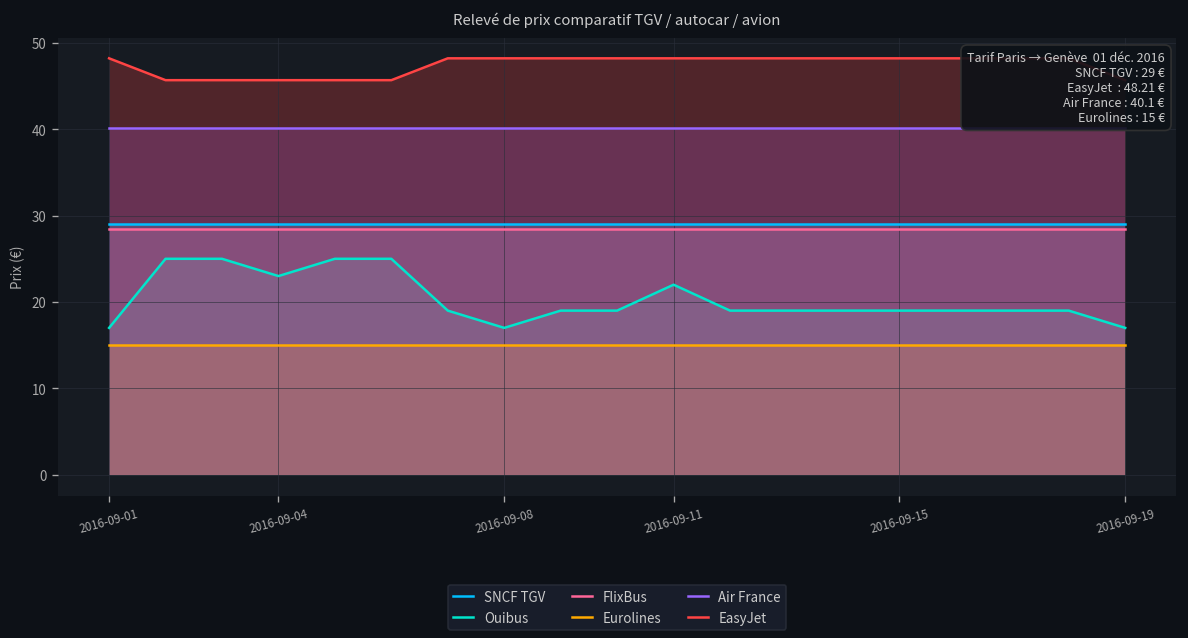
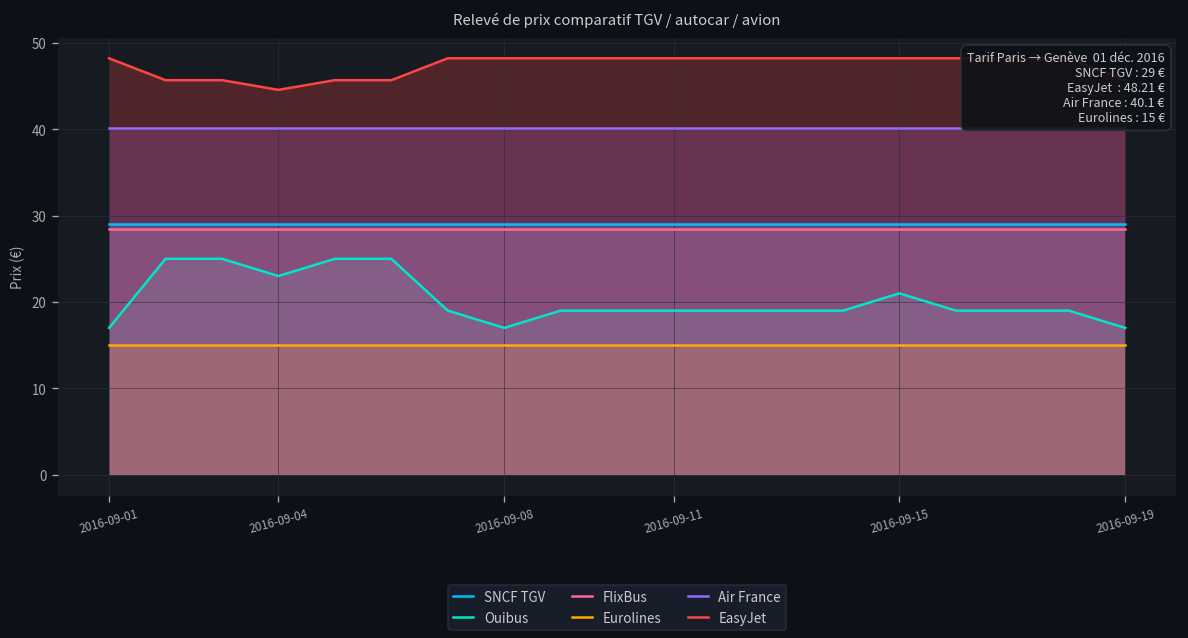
EasyJet, 2016-09-04: 46 -> 45
Ouibus, 2016-09-11: 22 -> 19
Ouibus, 2016-09-15: 19 -> 21
